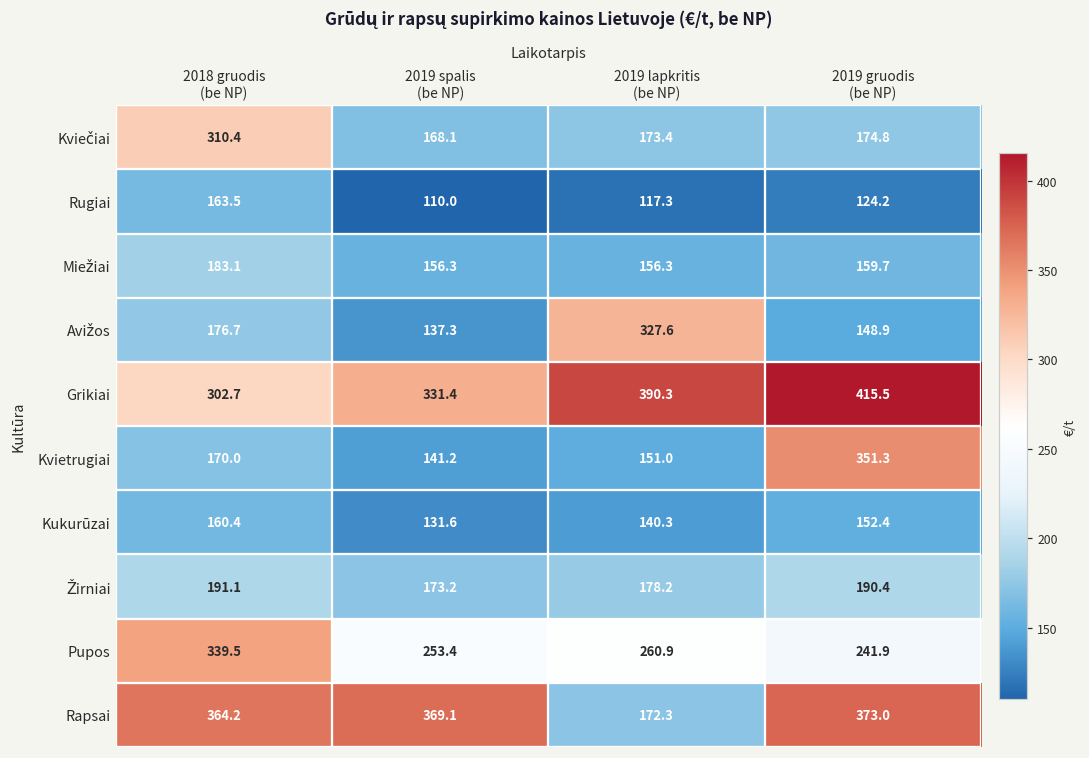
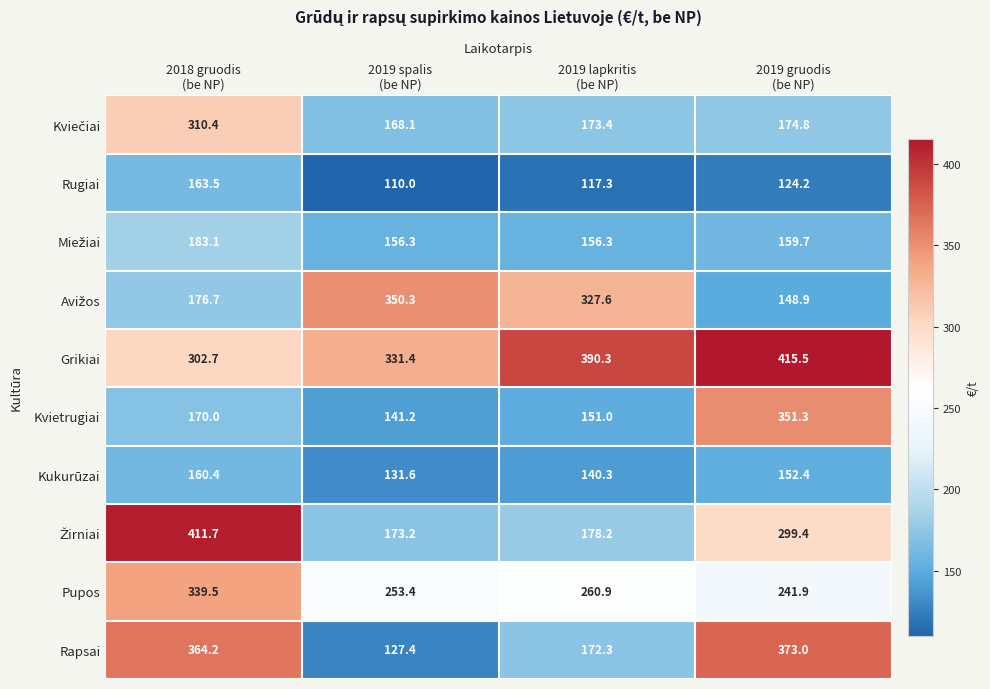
Avižos, 2019 spalis (be NP): 137.3 -> 350.3
Žirniai, 2018 gruodis (be NP): 191.1 -> 411.7
Žirniai, 2019 gruodis (be NP): 190.4 -> 299.4
Rapsai, 2019 spalis (be NP): 369.1 -> 127.4
